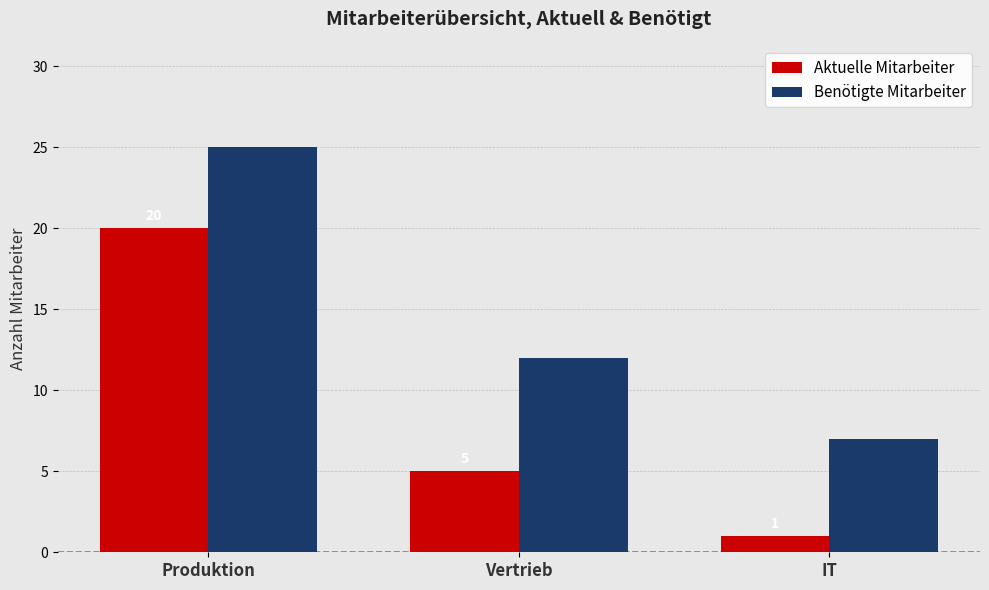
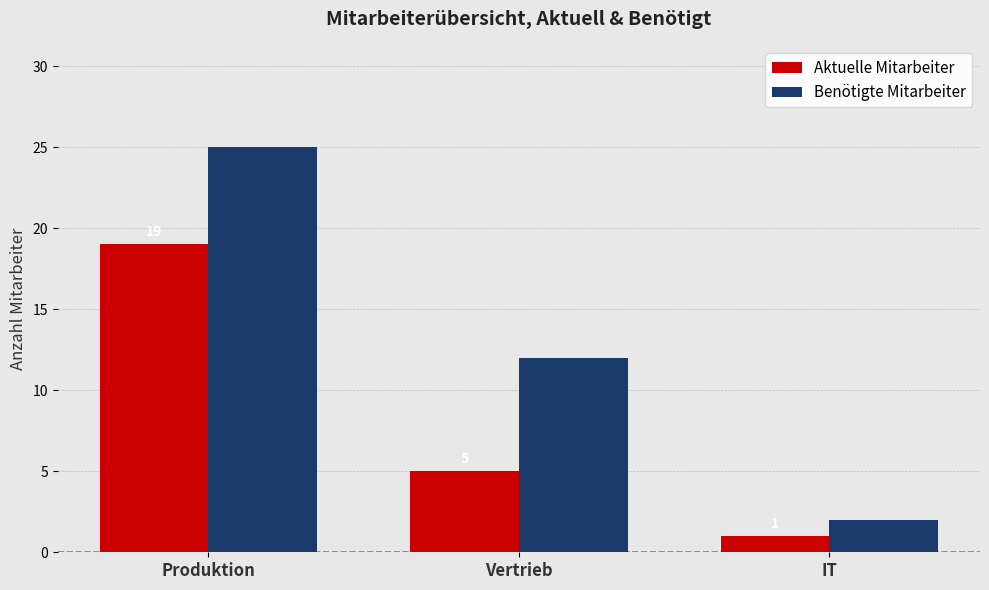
Aktuelle Mitarbeiter, Produktion: 20 -> 19
Benötigte Mitarbeiter, IT: 7 -> 2
